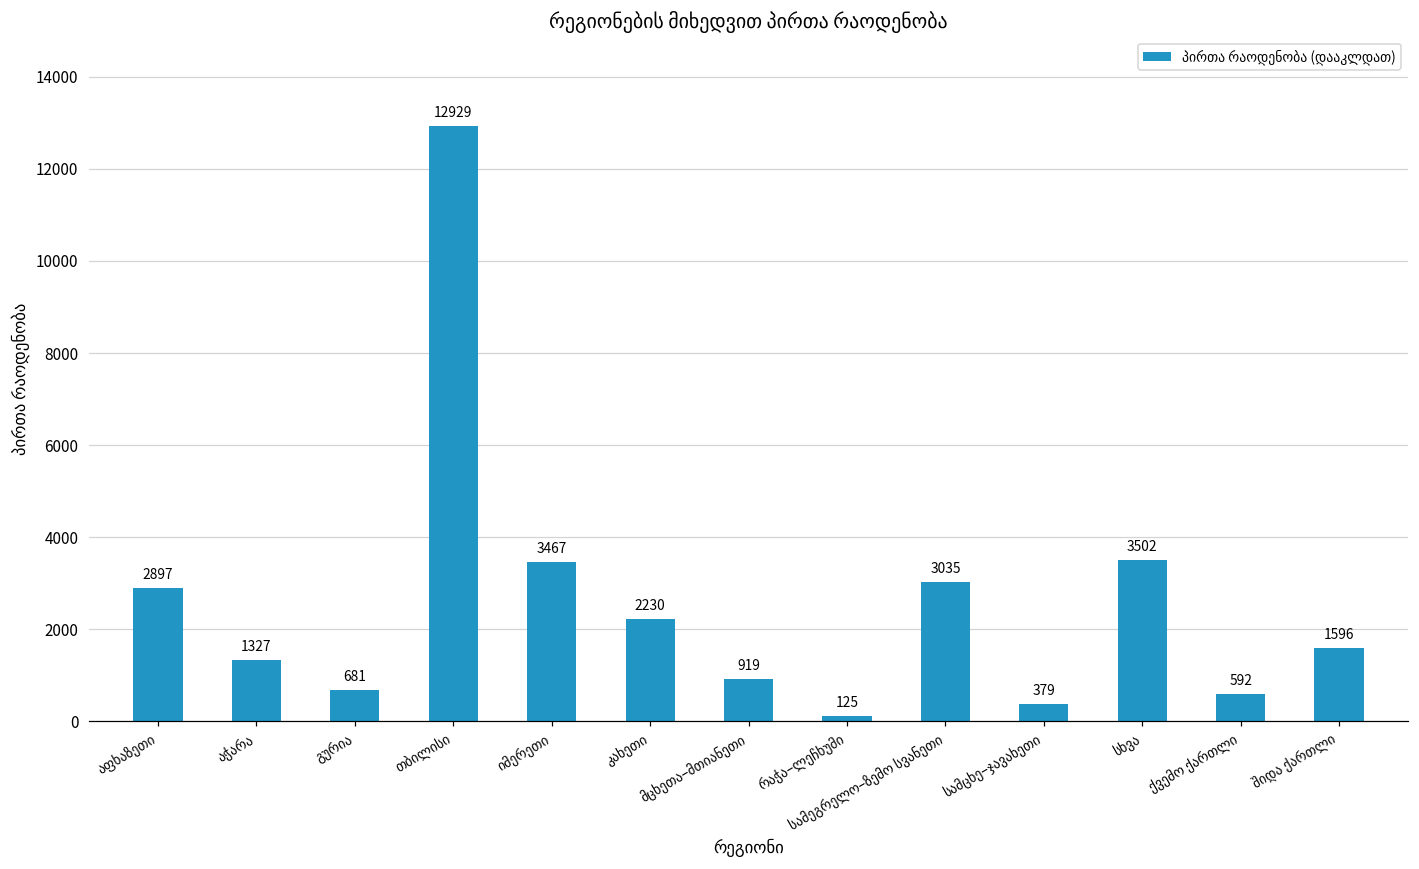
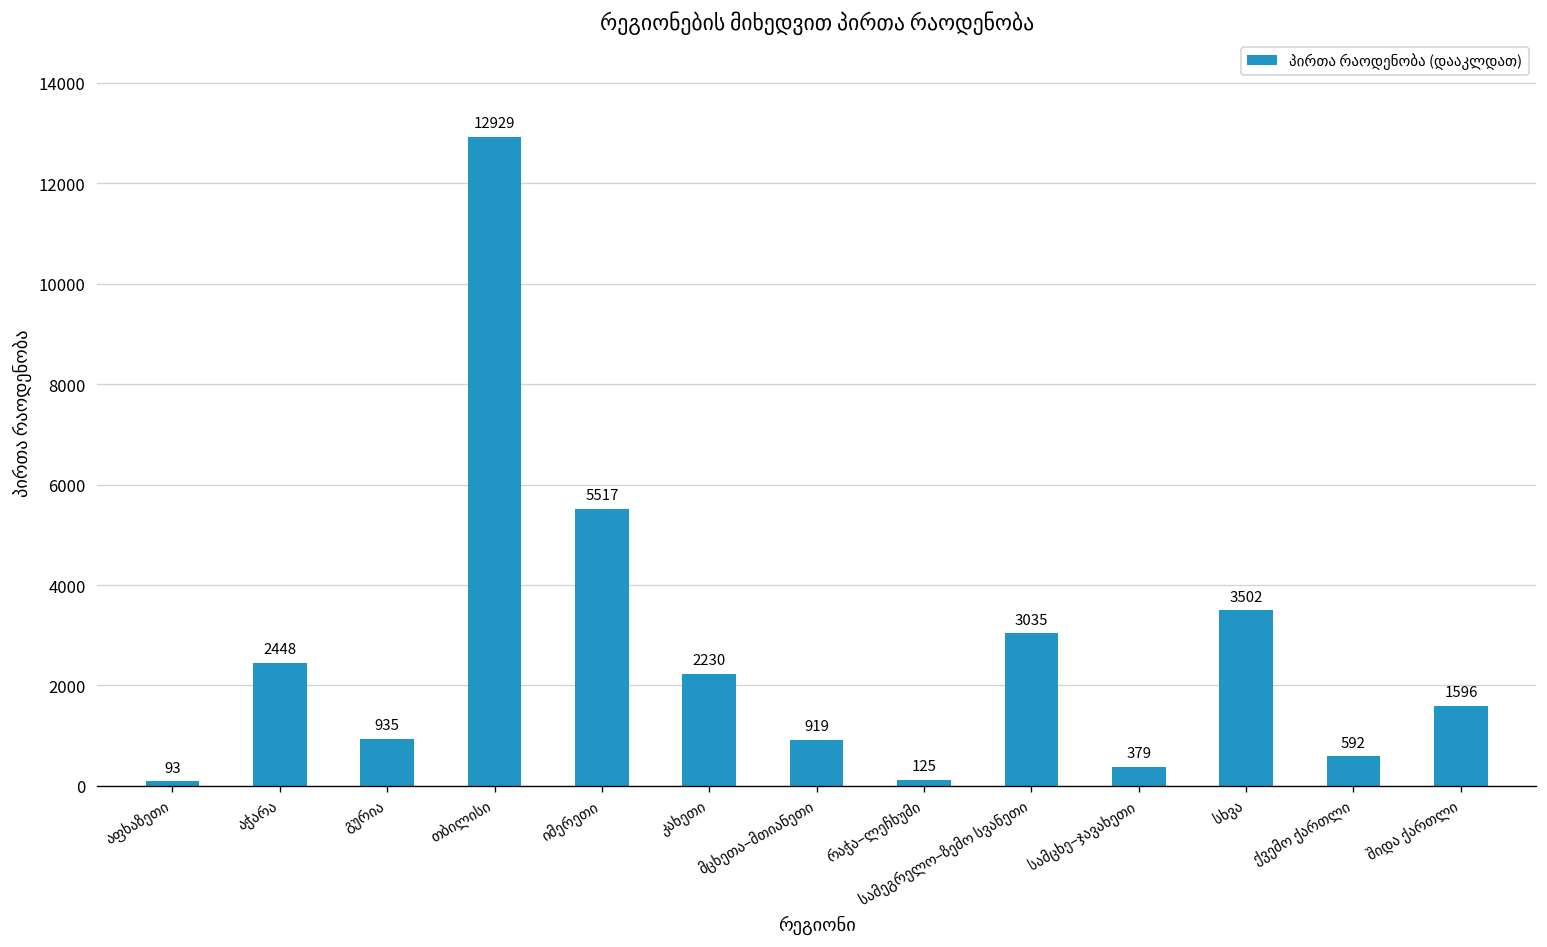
აფხაზეთი: 2897 -> 93
აჭარა: 1327 -> 2448
გურია: 681 -> 935
იმერეთი: 3467 -> 5517
